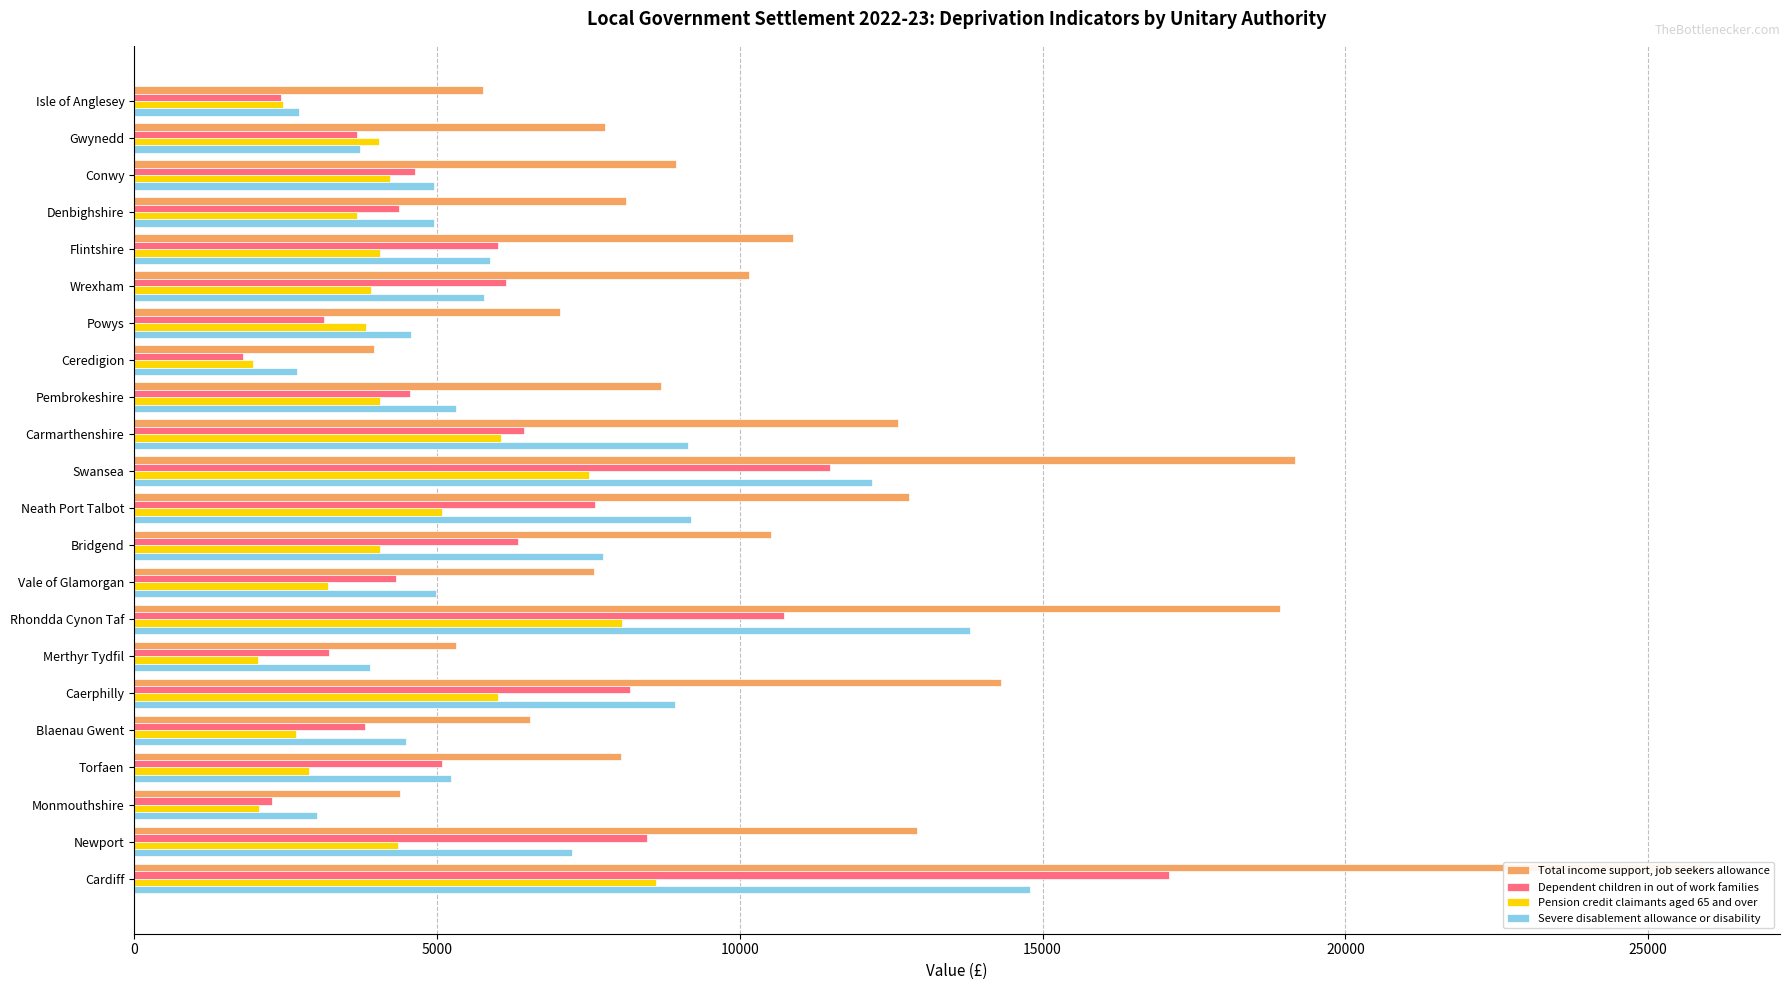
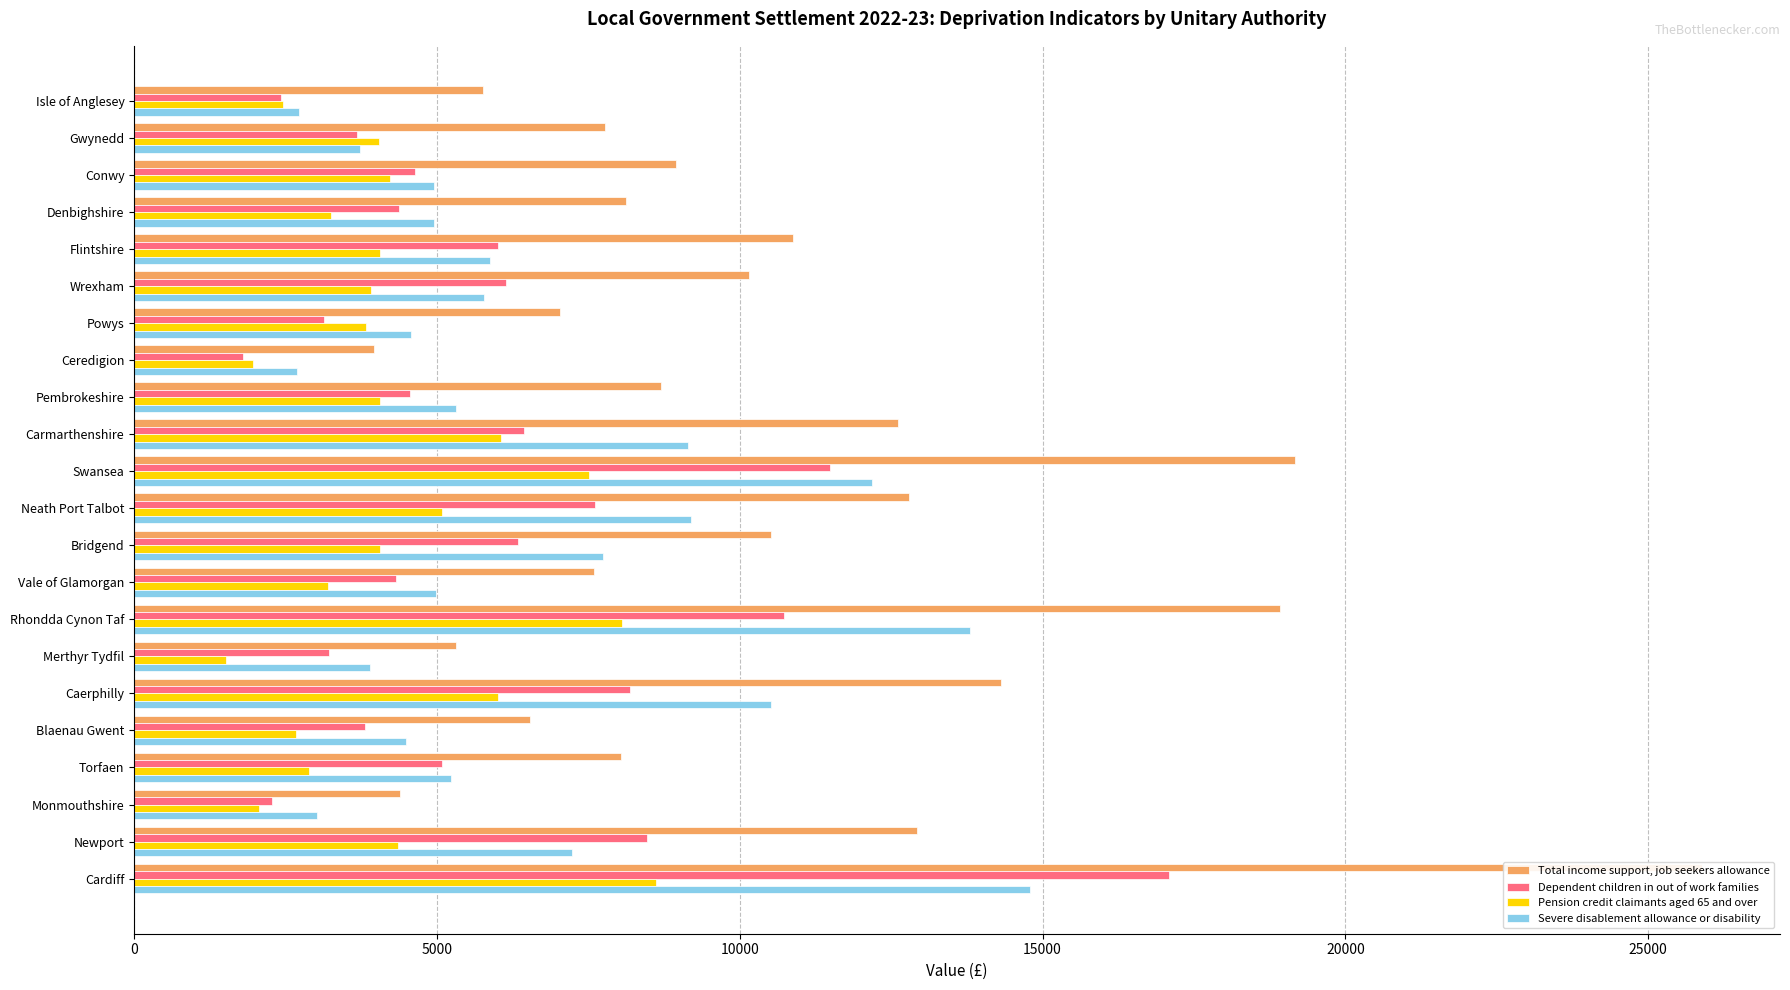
Pension credit claimants aged 65 and over, Denbighshire: 3700 -> 3200
Pension credit claimants aged 65 and over, Merthyr Tydfil: 2000 -> 1500
Severe disablement allowance or disability, Caerphilly: 8900 -> 10500
